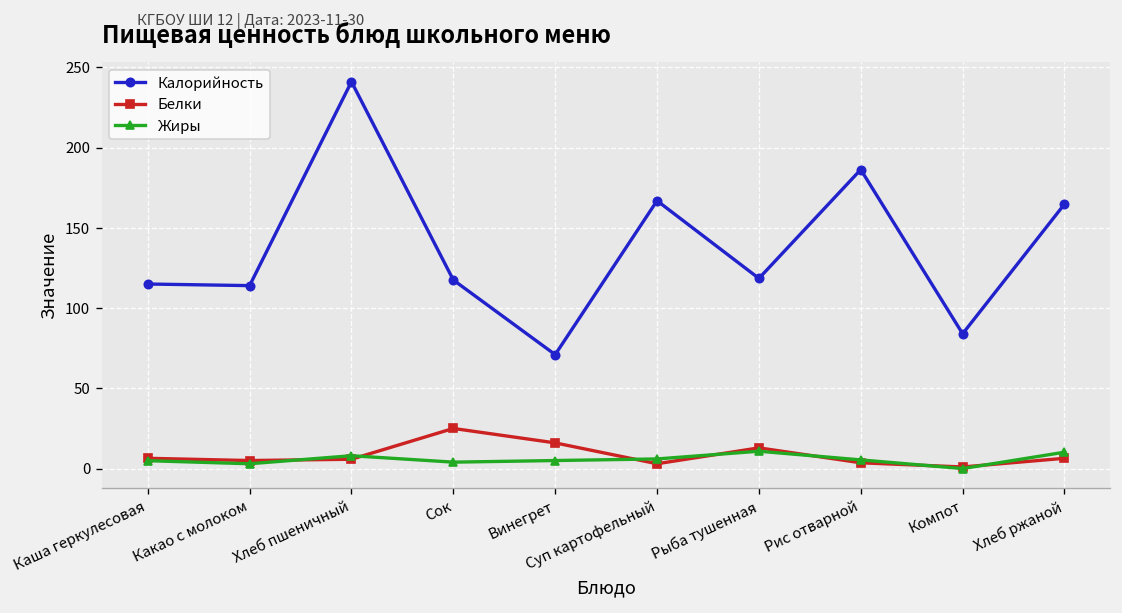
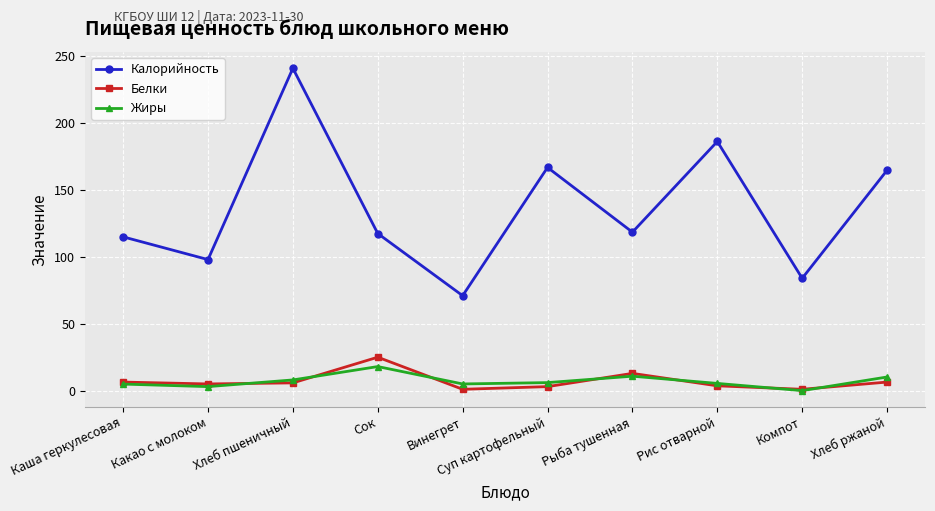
Калорийность, Какао с молоком: 114 -> 98
Жиры, Сок: 4 -> 18
Белки, Винегрет: 16 -> 1
